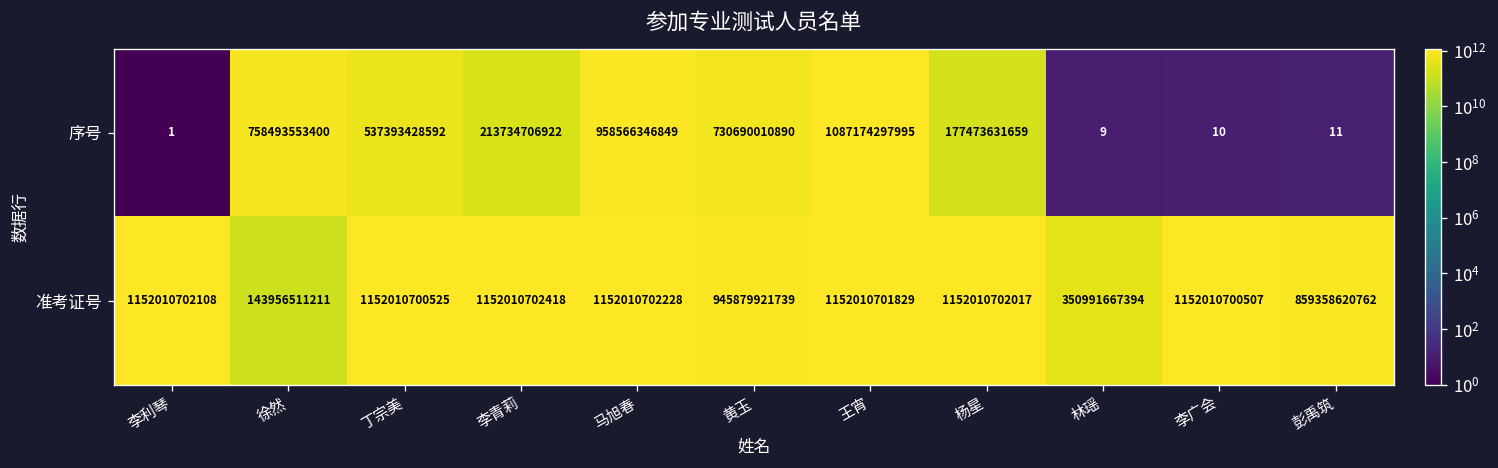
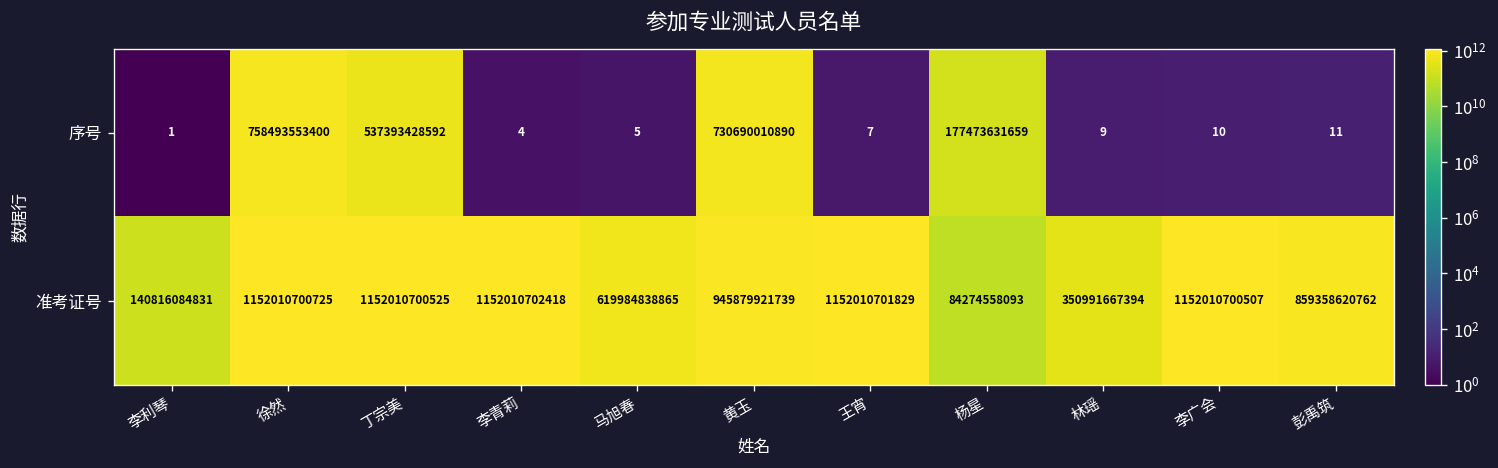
序号, 李青莉: 213734706922 -> 4
序号, 马旭春: 958566346849 -> 5
序号, 王宵: 1087174297995 -> 7
准考证号, 李利琴: 1152010702108 -> 140816084831
准考证号, 徐然: 143956511211 -> 1152010700725
准考证号, 马旭春: 1152010702228 -> 619984838865
准考证号, 杨星: 1152010702017 -> 84274558093
